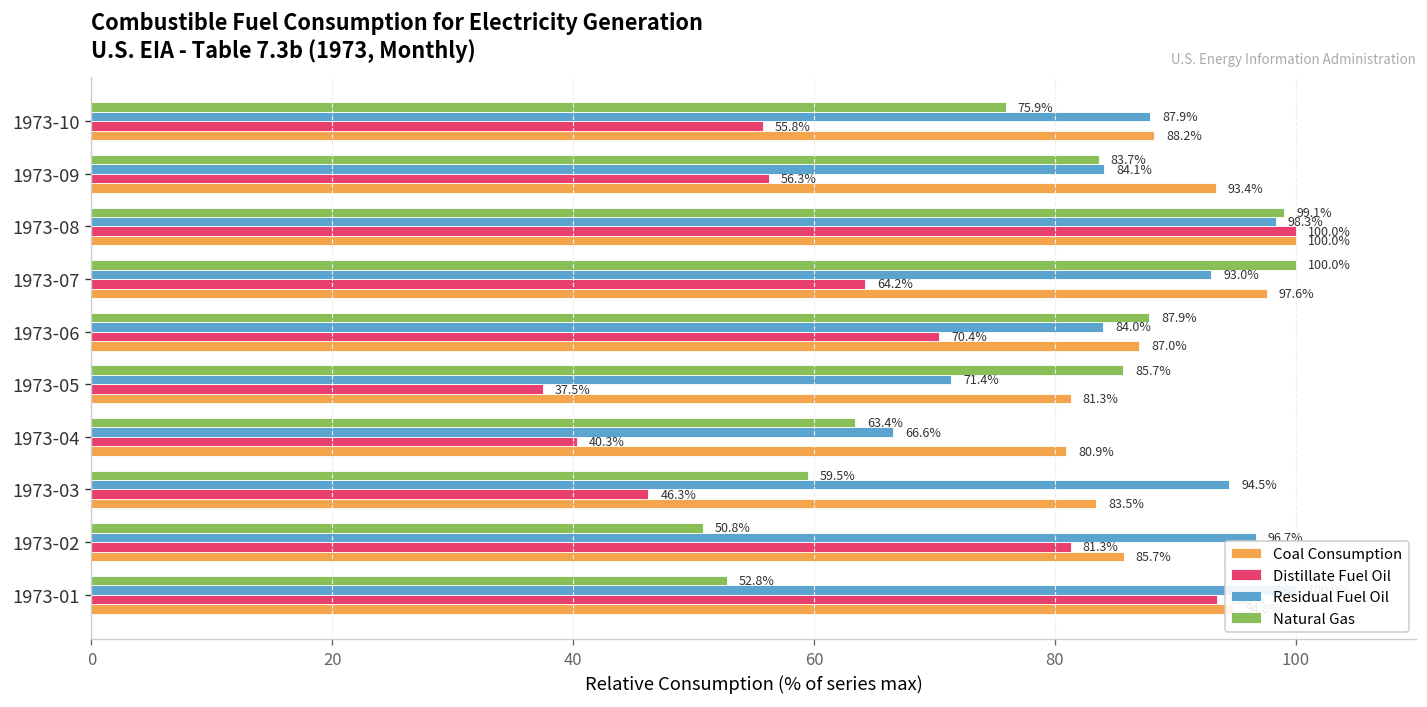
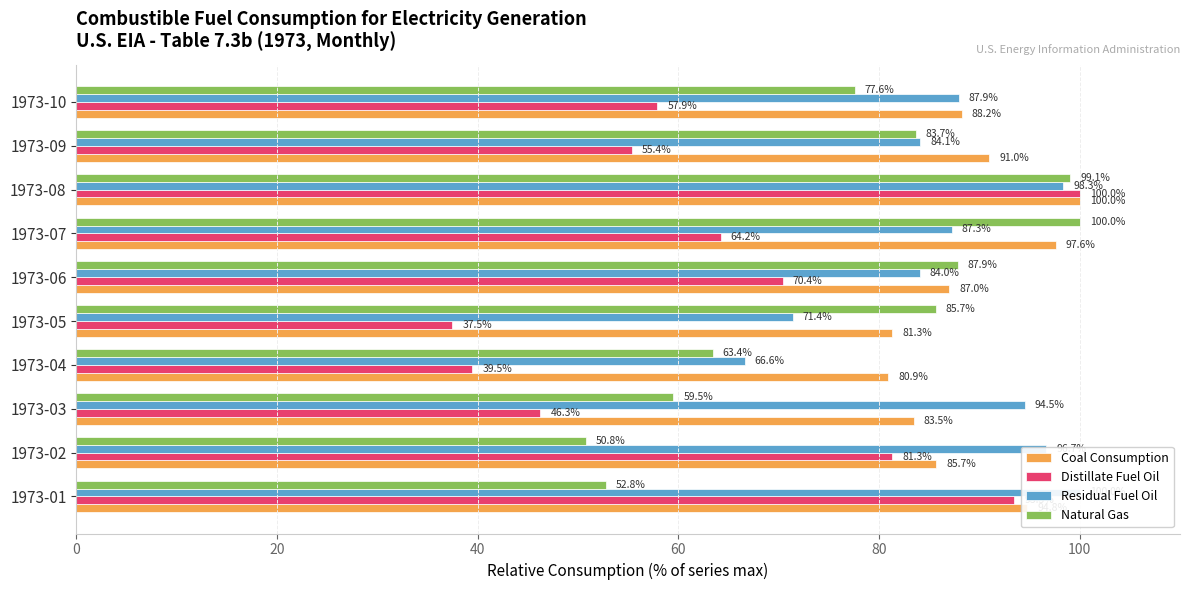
Natural Gas, 1973-10: 75.9% -> 77.6%
Distillate Fuel Oil, 1973-10: 55.8% -> 57.9%
Distillate Fuel Oil, 1973-09: 56.3% -> 55.4%
Coal Consumption, 1973-09: 93.4% -> 91.0%
Residual Fuel Oil, 1973-07: 93.0% -> 87.3%
Distillate Fuel Oil, 1973-04: 40.3% -> 39.5%
